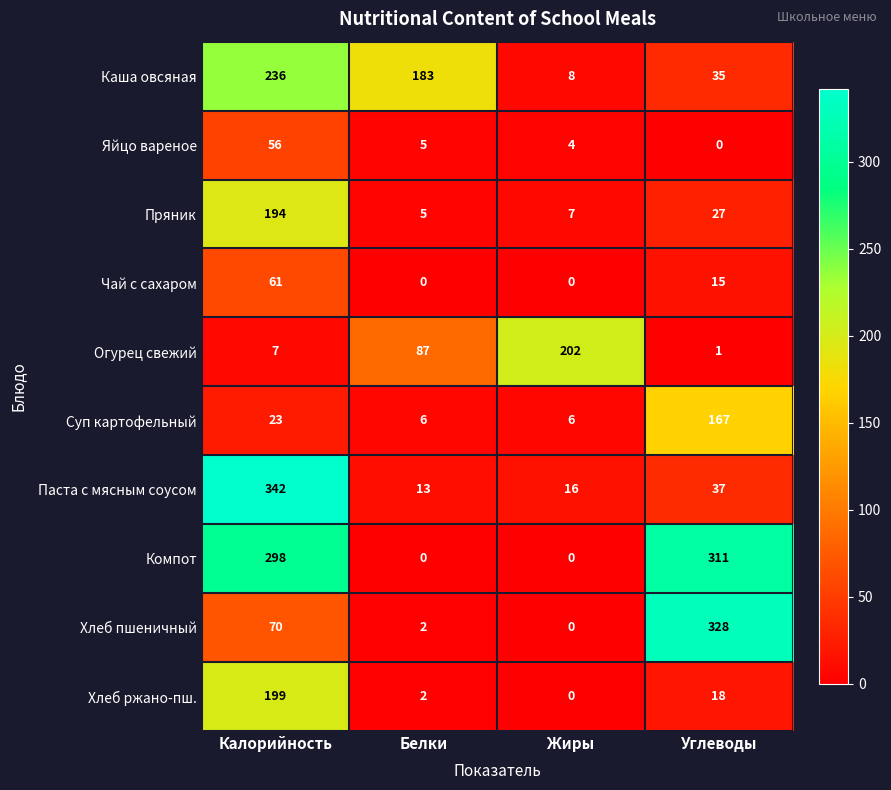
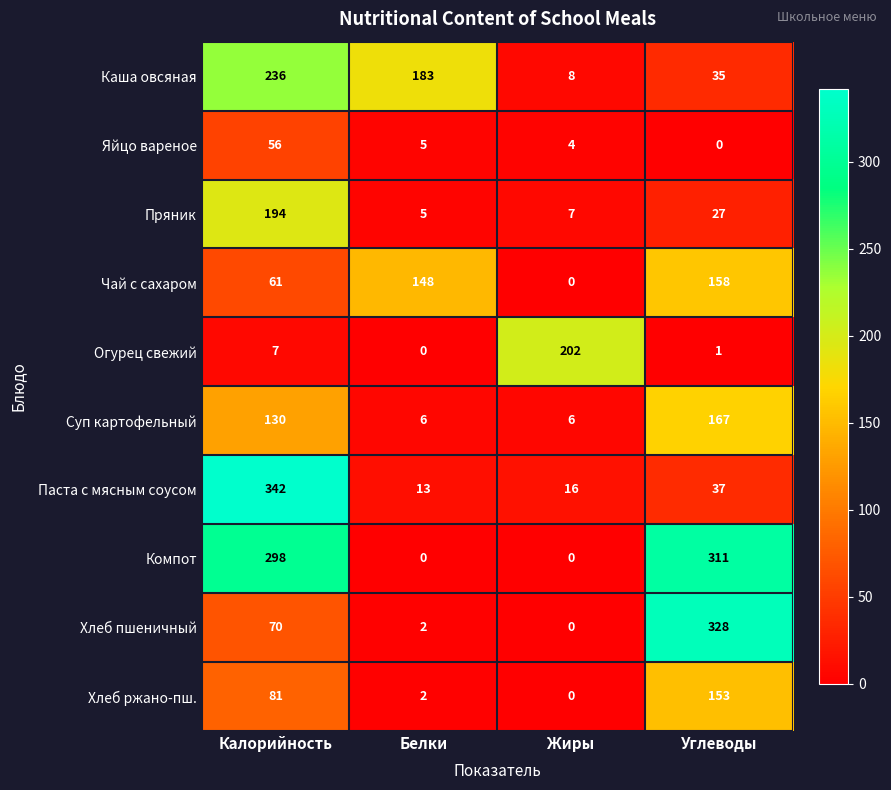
Чай с сахаром, Белки: 0 -> 148
Чай с сахаром, Углеводы: 15 -> 158
Огурец свежий, Белки: 87 -> 0
Суп картофельный, Калорийность: 23 -> 130
Хлеб ржано-пш., Калорийность: 199 -> 81
Хлеб ржано-пш., Углеводы: 18 -> 153
